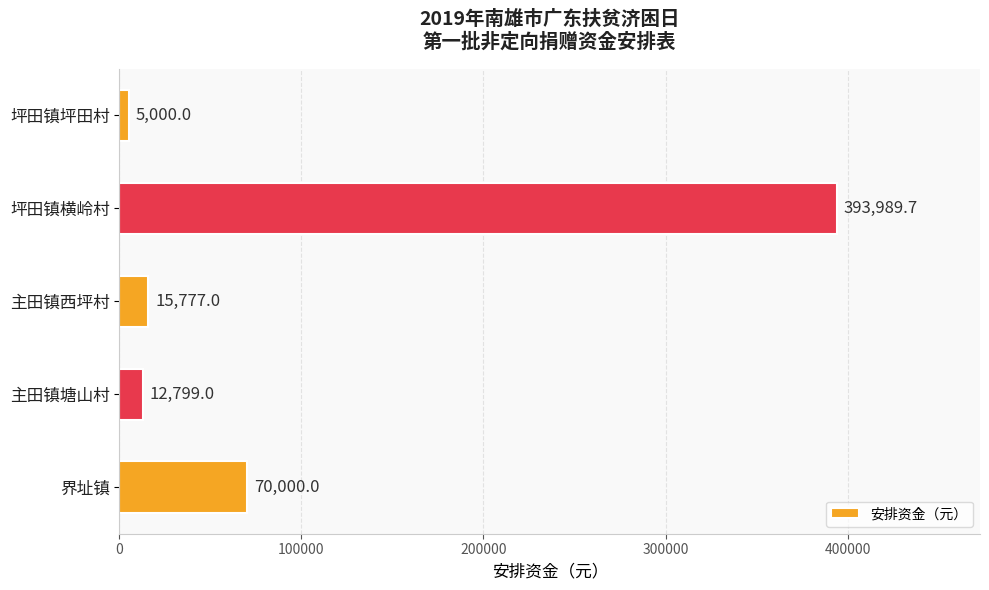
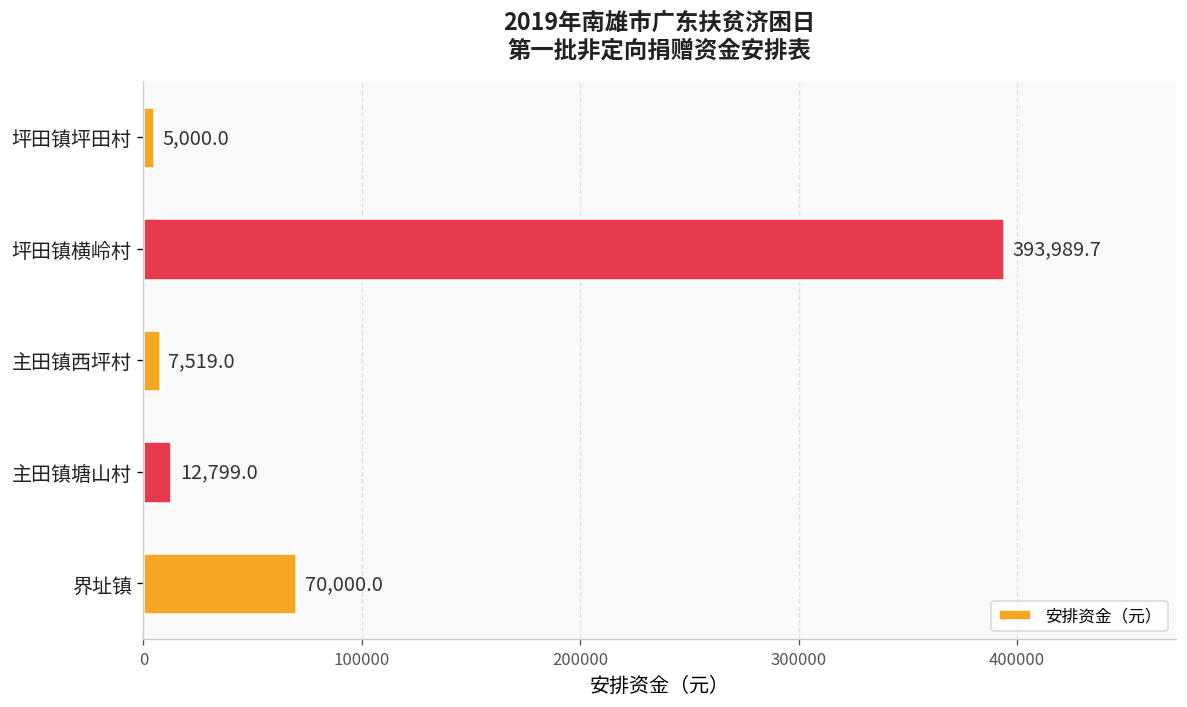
主田镇西坪村: 15,777.0 -> 7,519.0
